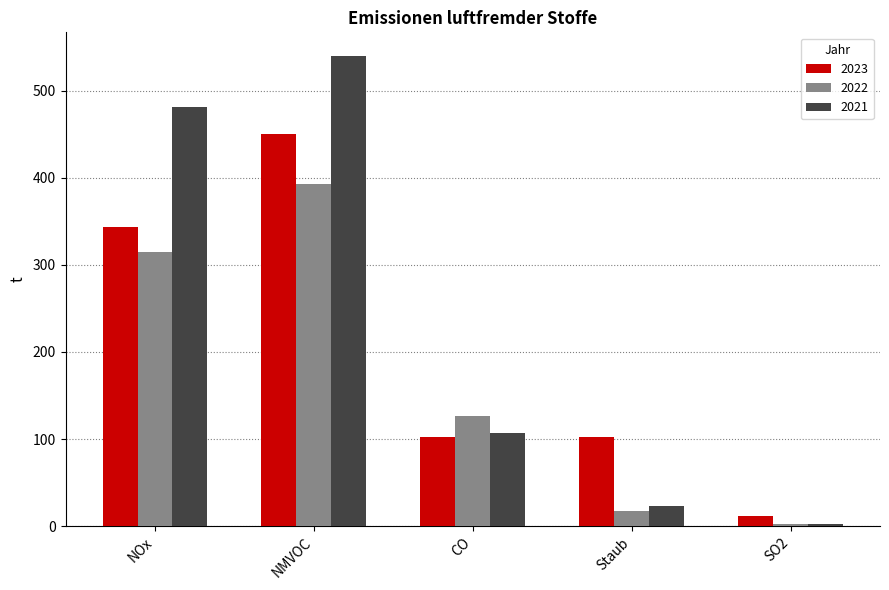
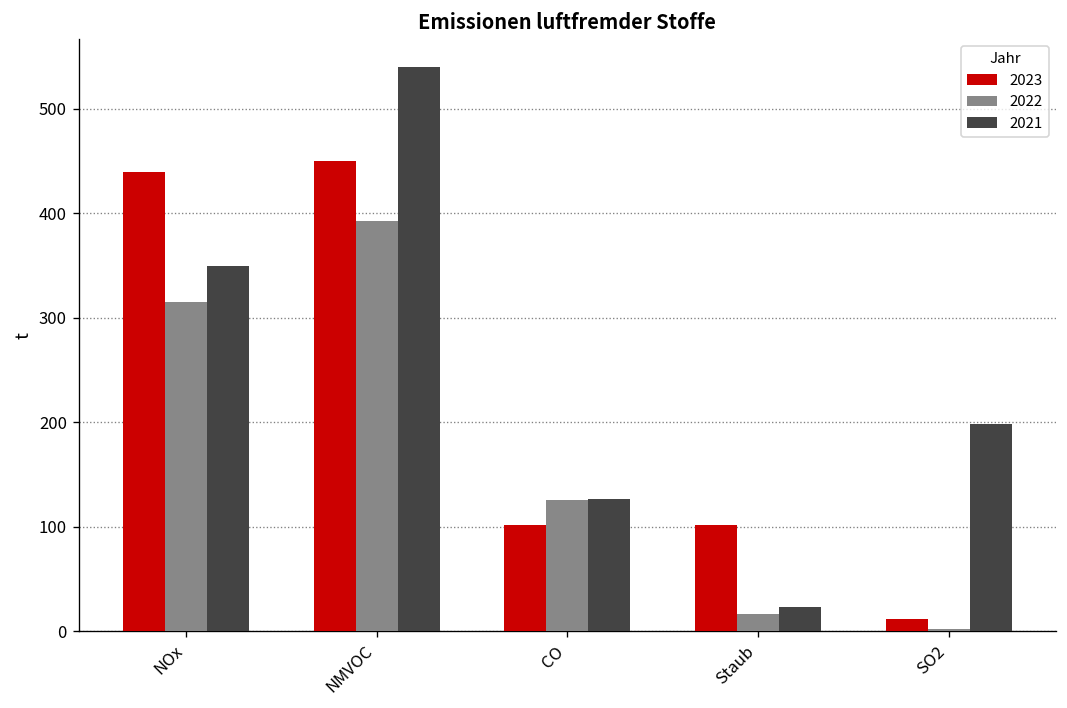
2023, NOx: 340 -> 440
2021, NOx: 480 -> 350
2021, CO: 110 -> 130
2021, SO2: 0 -> 200
